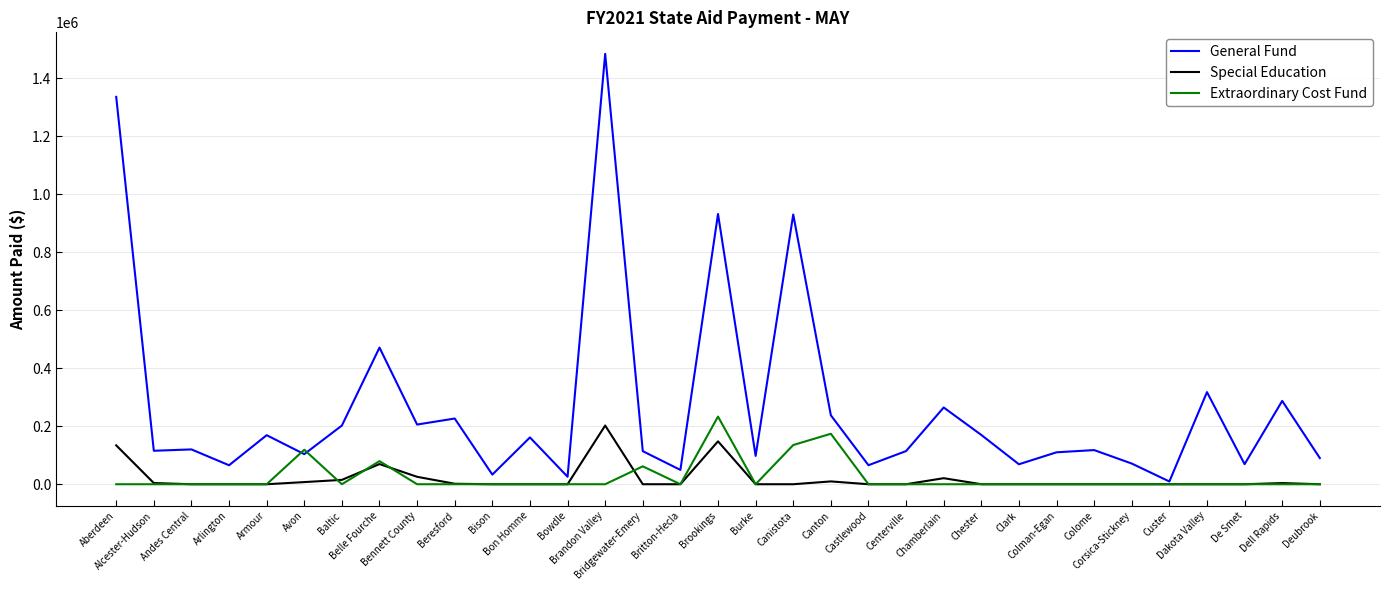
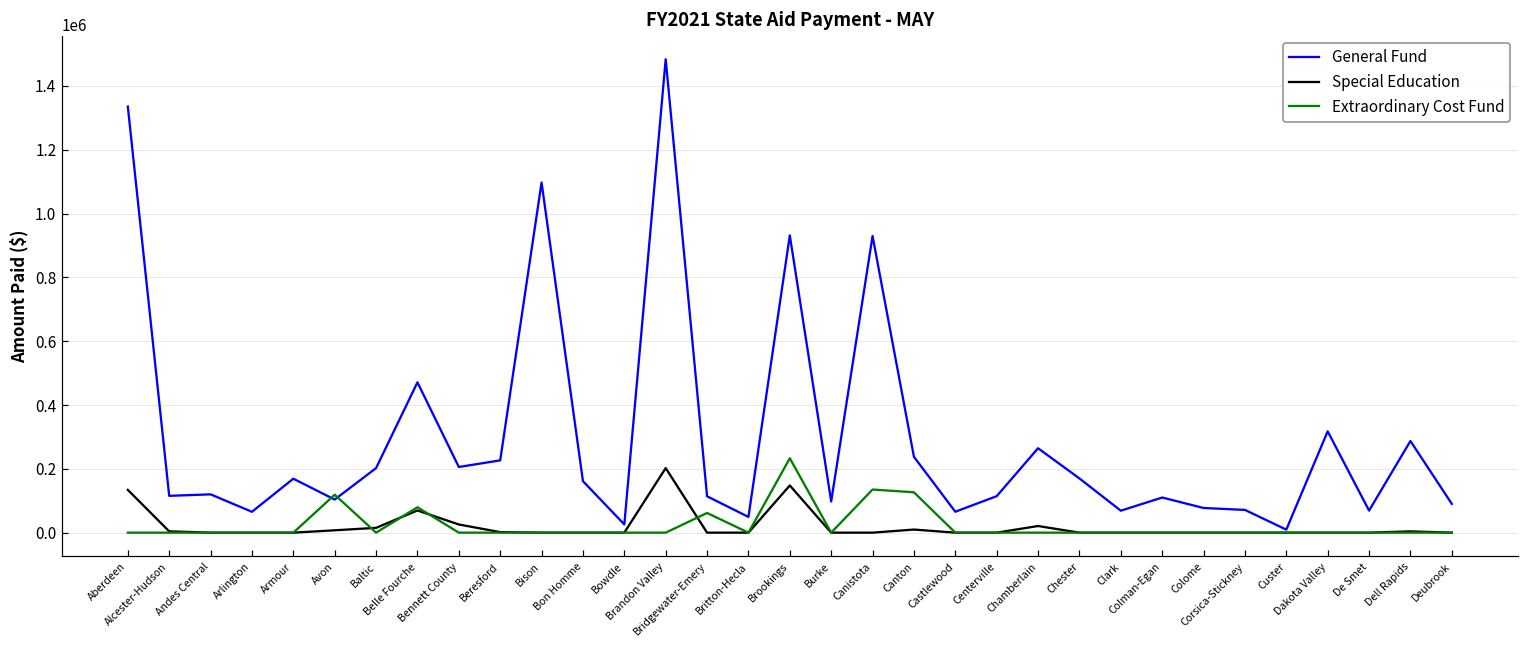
General Fund, Bison: 30000 -> 1100000
Extraordinary Cost Fund, Canton: 170000 -> 130000
General Fund, Colome: 120000 -> 80000
